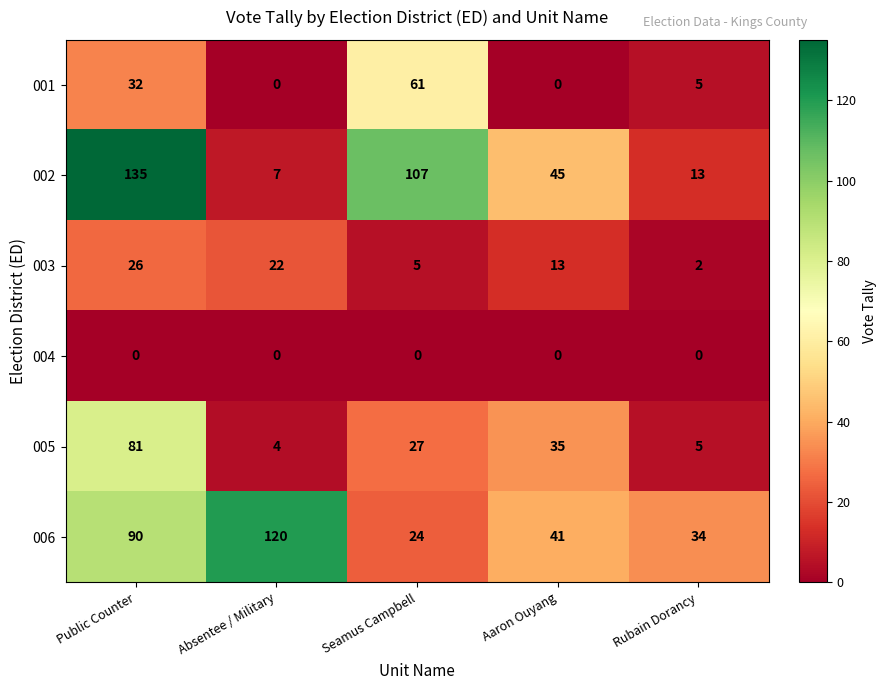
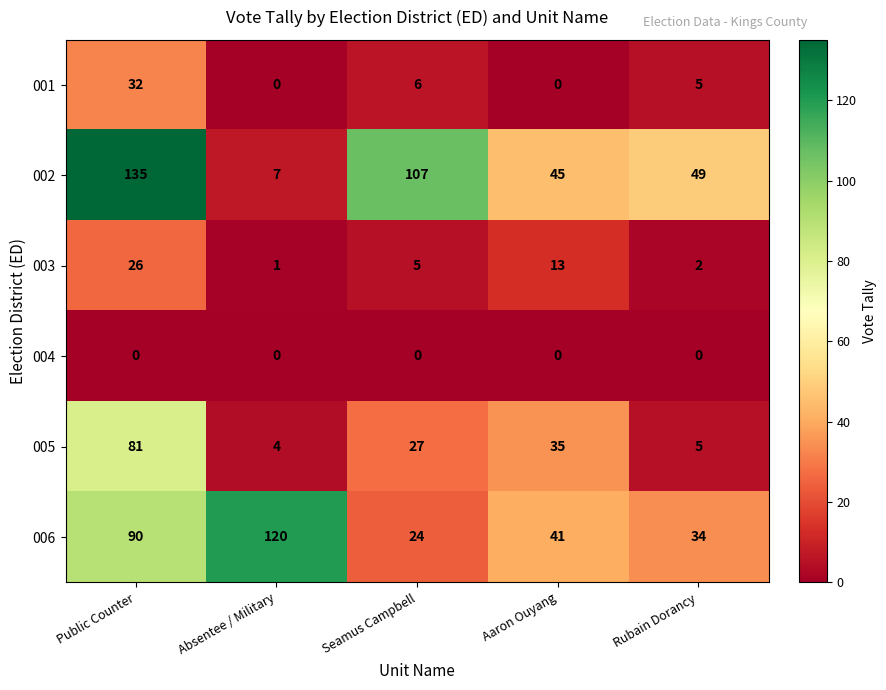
001, Seamus Campbell: 61 -> 6
002, Rubain Dorancy: 13 -> 49
003, Absentee / Military: 22 -> 1
